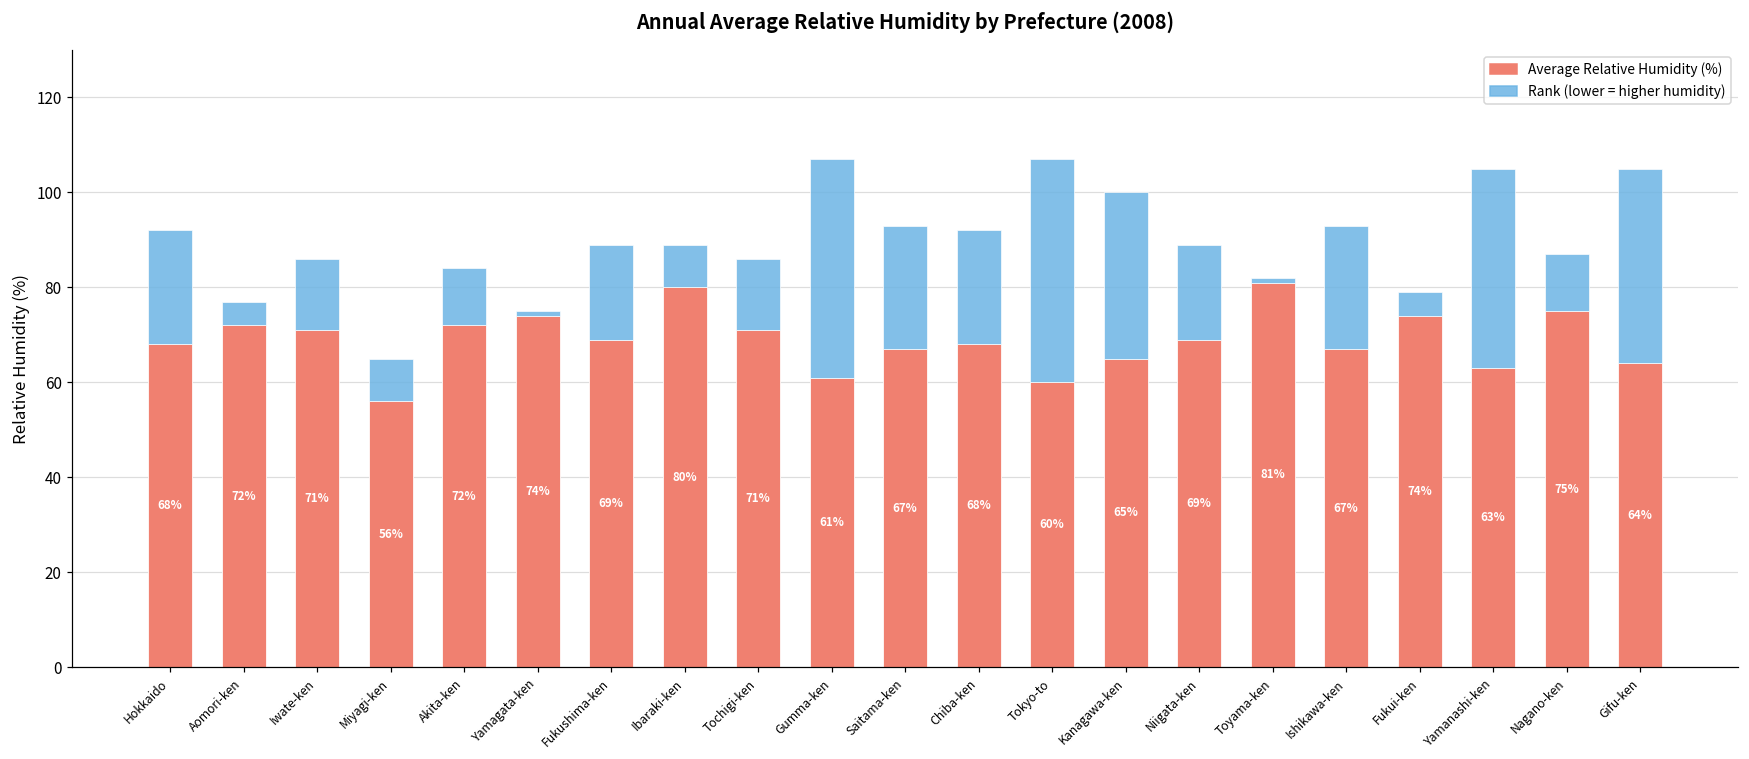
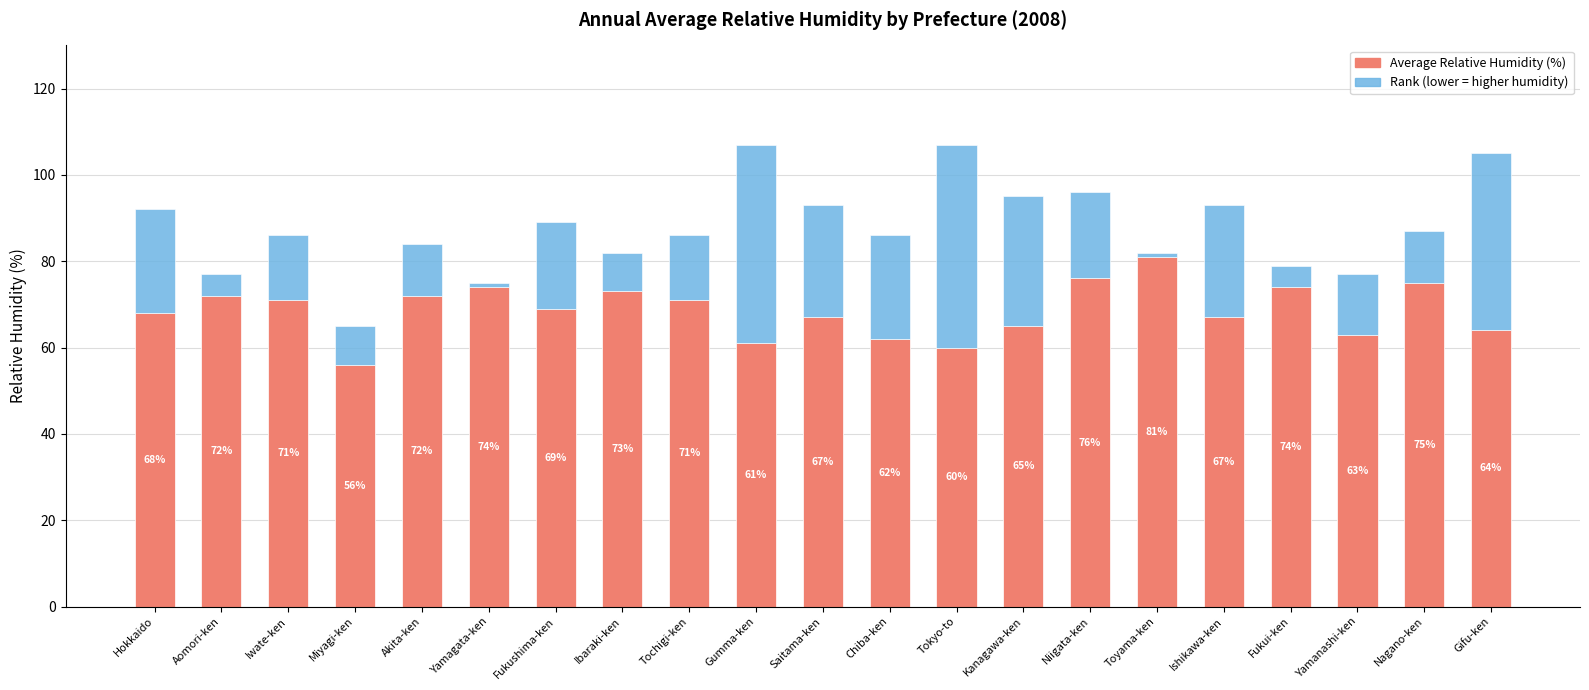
Average Relative Humidity (%), Ibaraki-ken: 80% -> 73%
Average Relative Humidity (%), Chiba-ken: 68% -> 62%
Rank (lower = higher humidity), Kanagawa-ken: 35 -> 30
Average Relative Humidity (%), Niigata-ken: 69% -> 76%
Rank (lower = higher humidity), Yamanashi-ken: 42 -> 14
